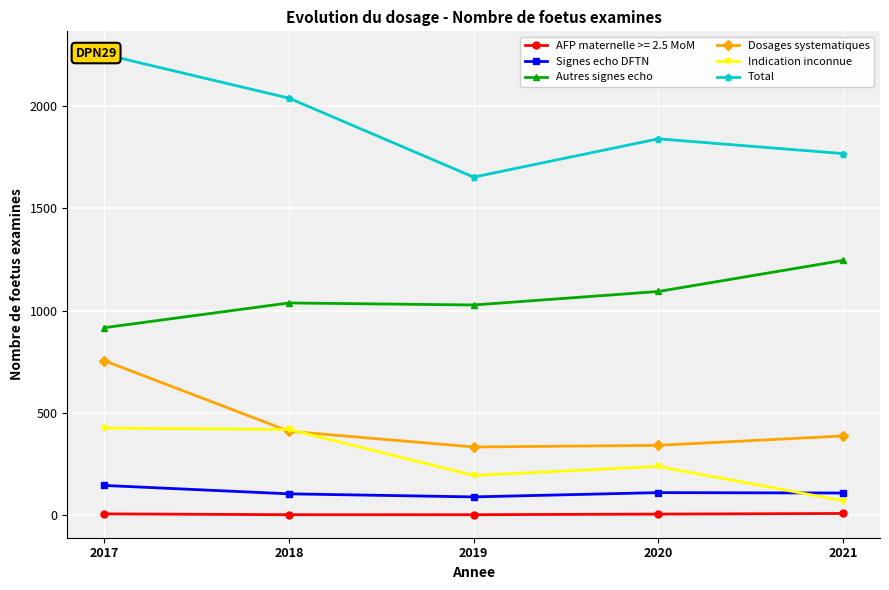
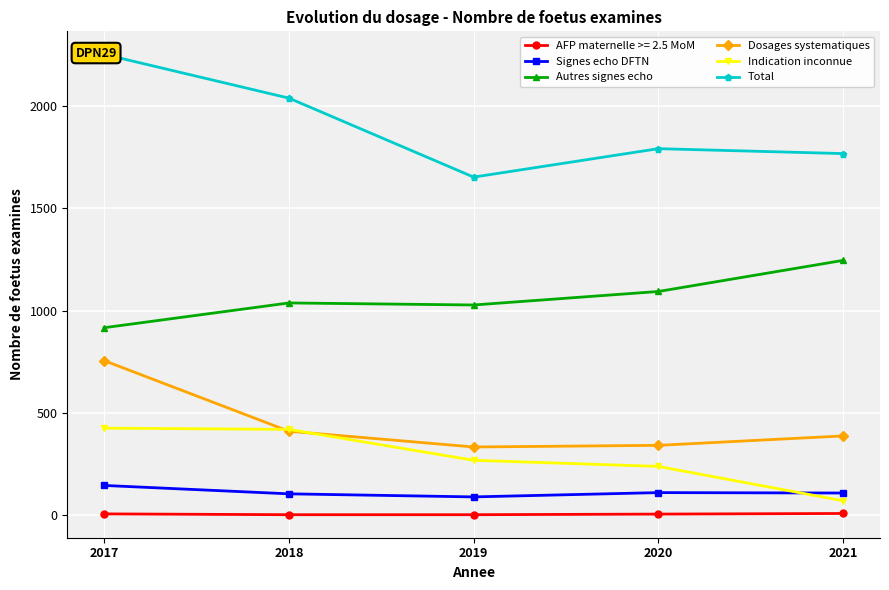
Indication inconnue, 2019: 200 -> 270
Total, 2020: 1840 -> 1790
